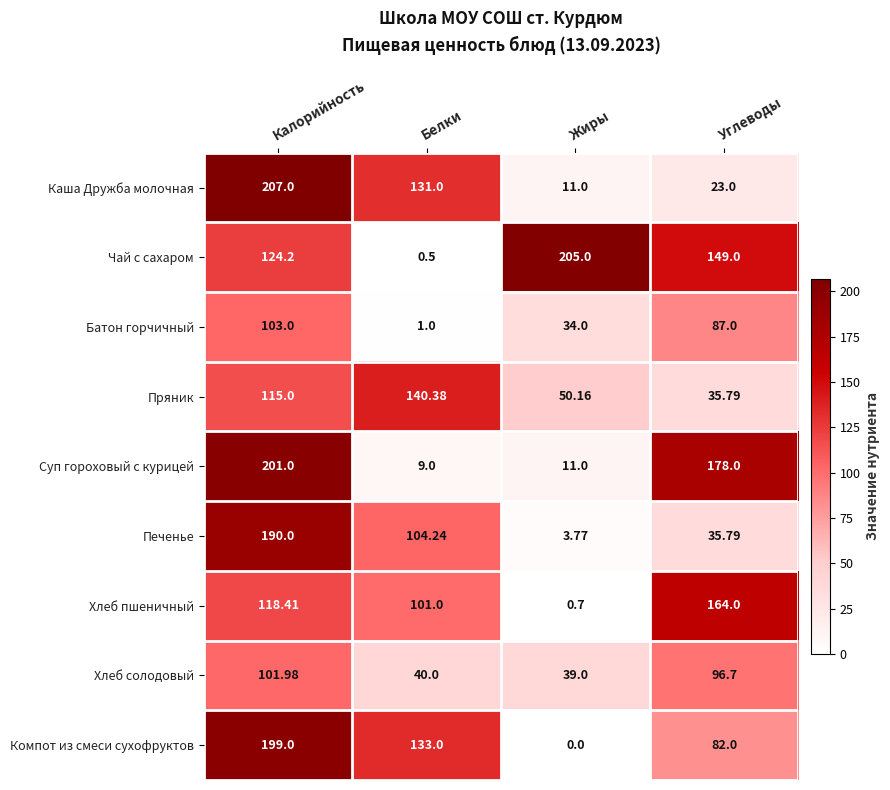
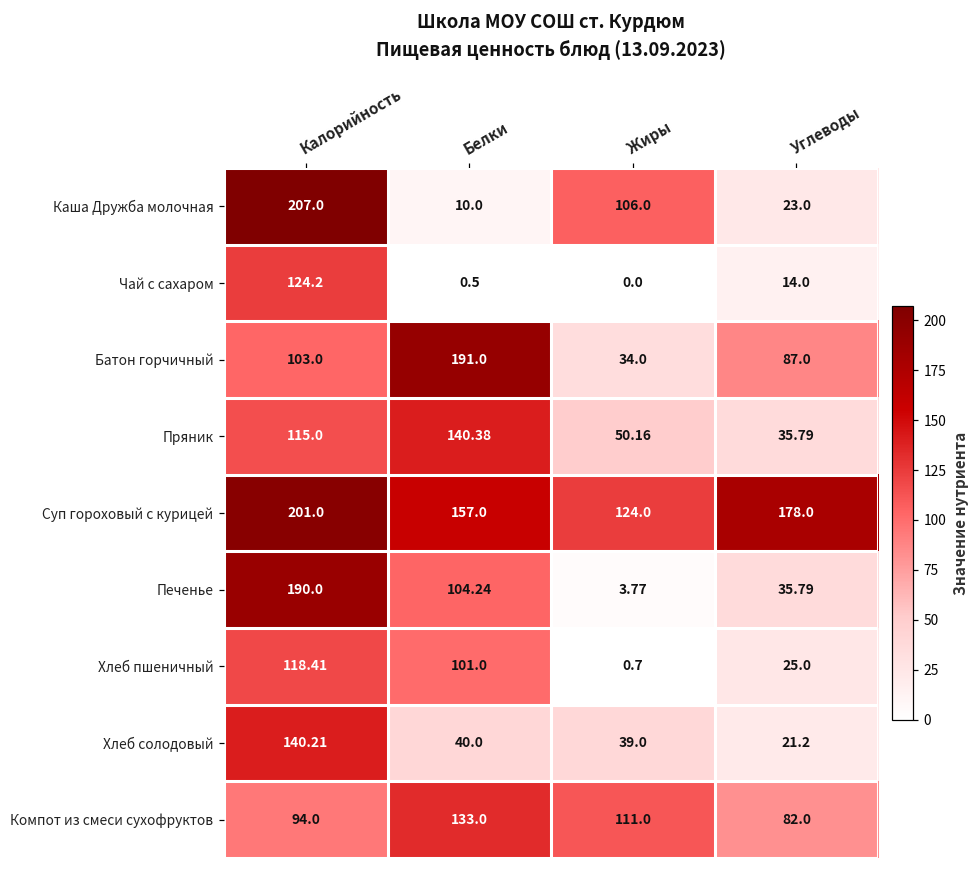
Каша Дружба молочная, Белки: 131.0 -> 10.0
Каша Дружба молочная, Жиры: 11.0 -> 106.0
Чай с сахаром, Жиры: 205.0 -> 0.0
Чай с сахаром, Углеводы: 149.0 -> 14.0
Батон горчичный, Белки: 1.0 -> 191.0
Суп гороховый с курицей, Белки: 9.0 -> 157.0
Суп гороховый с курицей, Жиры: 11.0 -> 124.0
Хлеб пшеничный, Углеводы: 164.0 -> 25.0
Хлеб солодовый, Калорийность: 101.98 -> 140.21
Хлеб солодовый, Углеводы: 96.7 -> 21.2
Компот из смеси сухофруктов, Калорийность: 199.0 -> 94.0
Компот из смеси сухофруктов, Жиры: 0.0 -> 111.0
